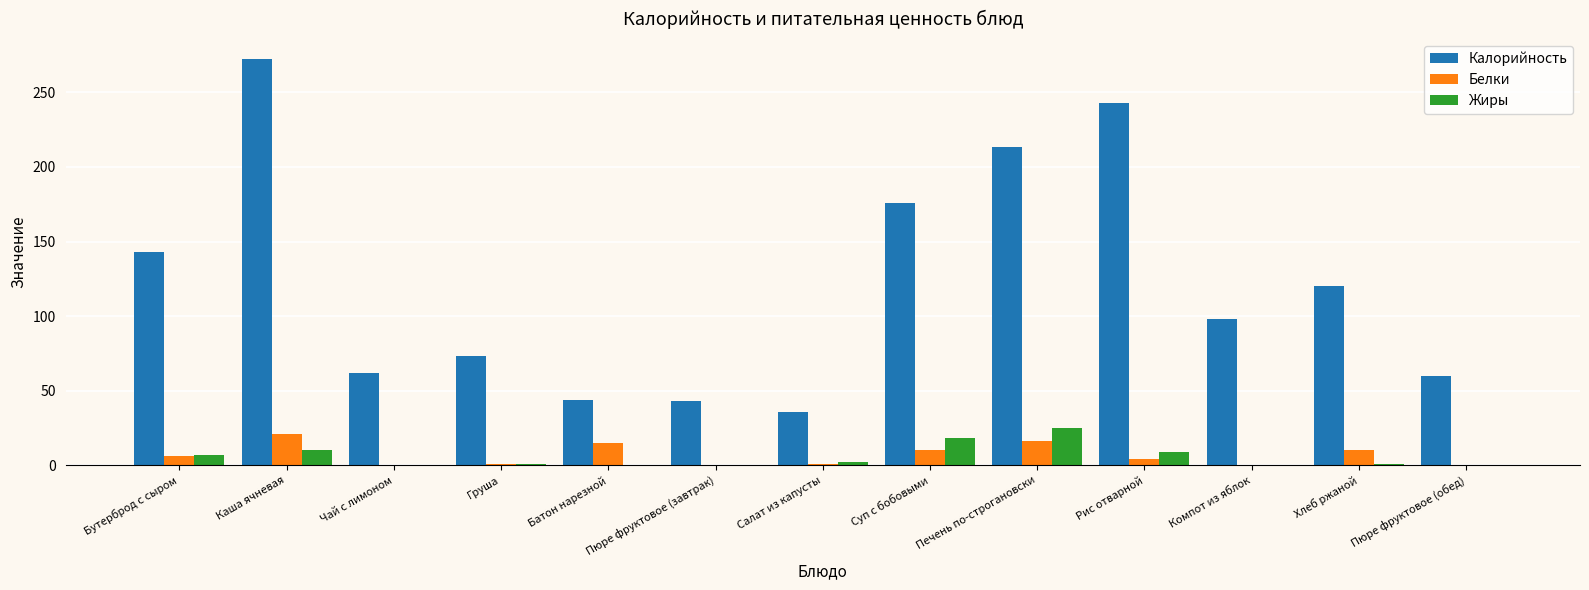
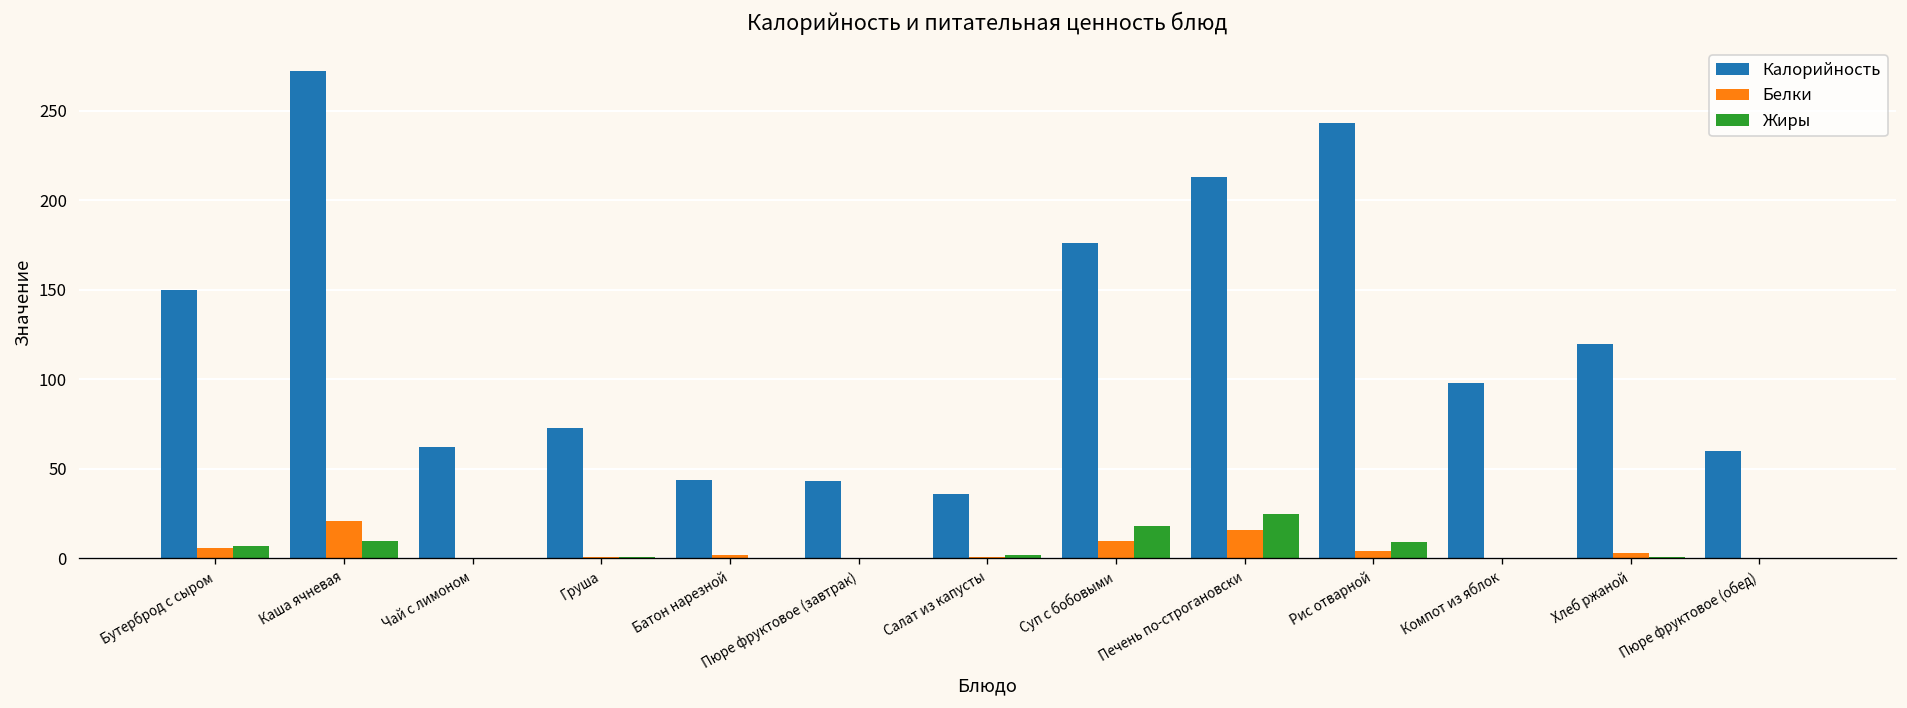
Калорийность, Бутерброд с сыром: 143 -> 150
Белки, Батон нарезной: 15 -> 2
Белки, Хлеб ржаной: 10 -> 3
